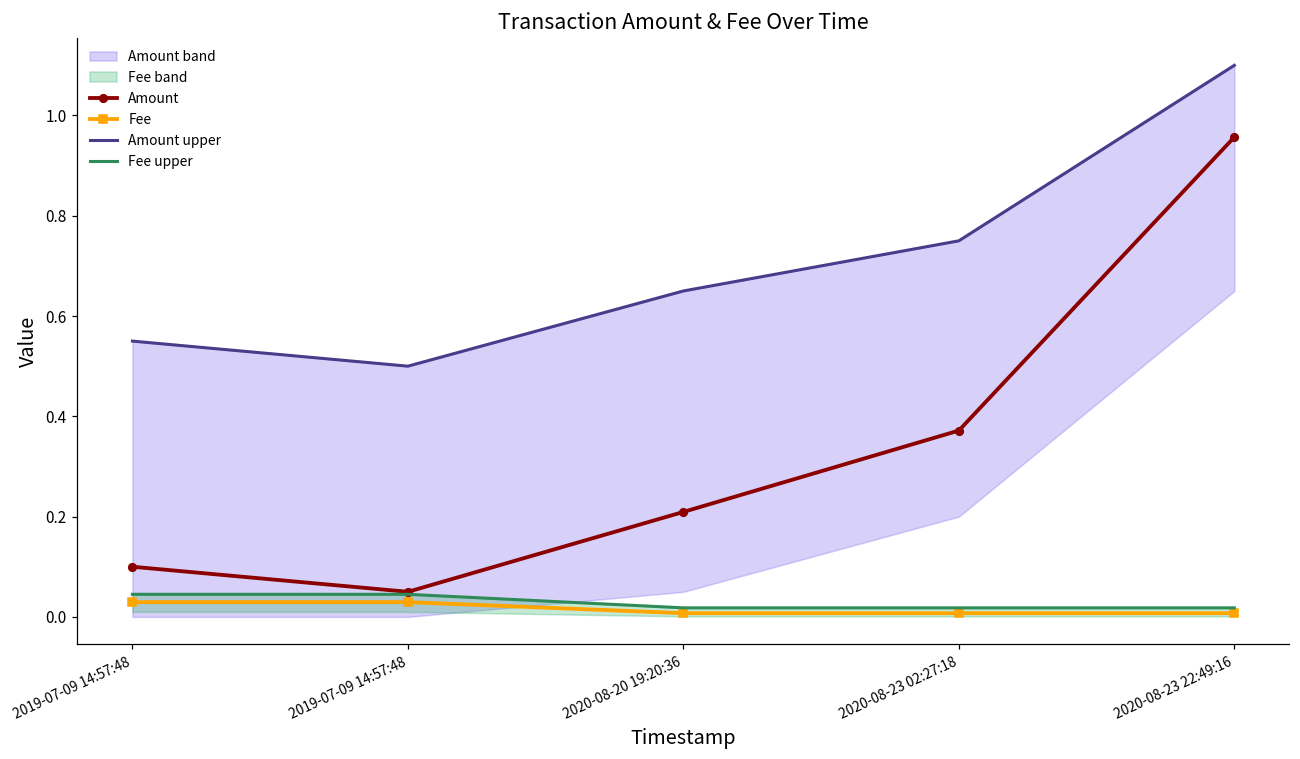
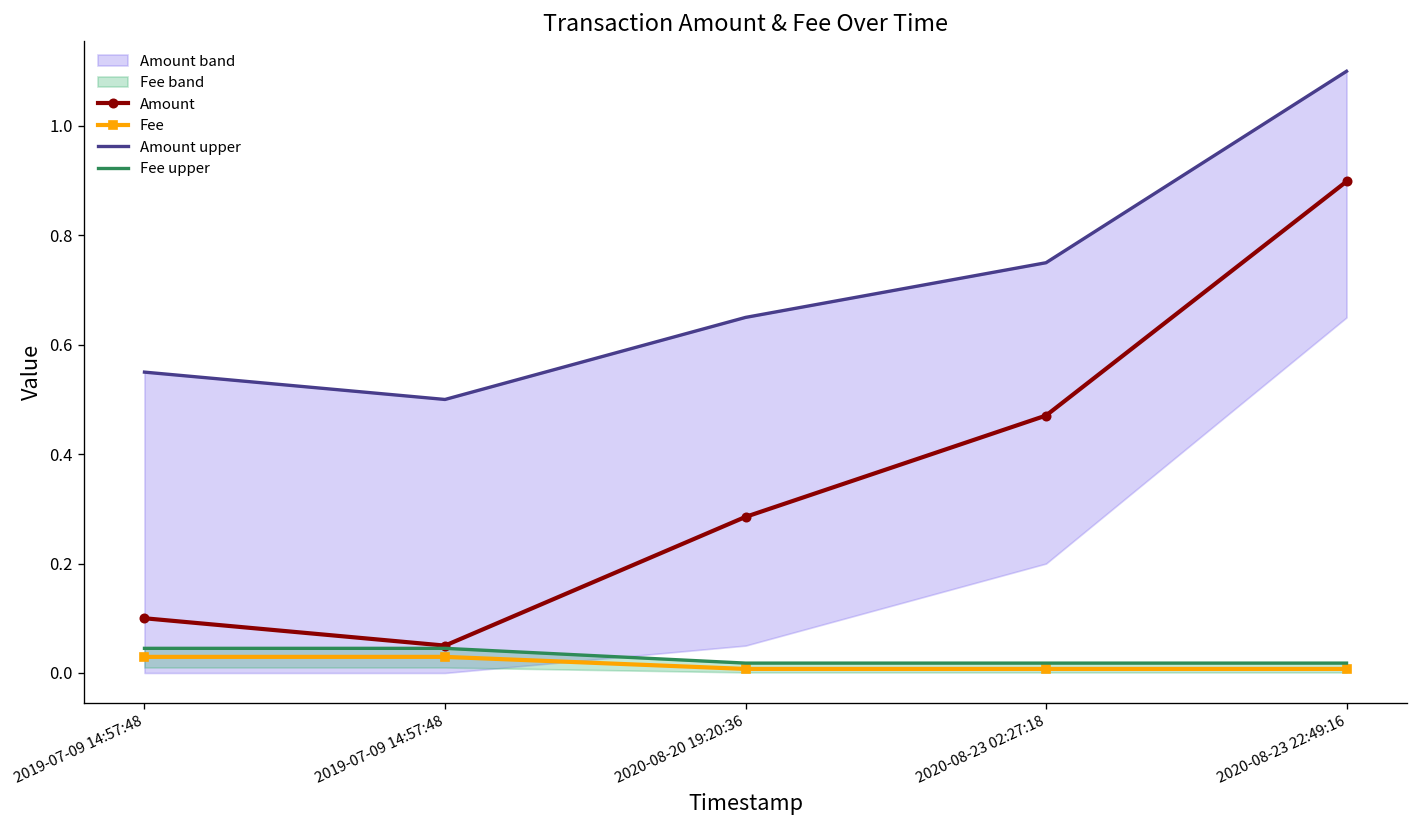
Amount, 2020-08-20 19:20:36: 0.21 -> 0.29
Amount, 2020-08-23 02:27:18: 0.37 -> 0.47
Amount, 2020-08-23 22:49:16: 0.96 -> 0.90
